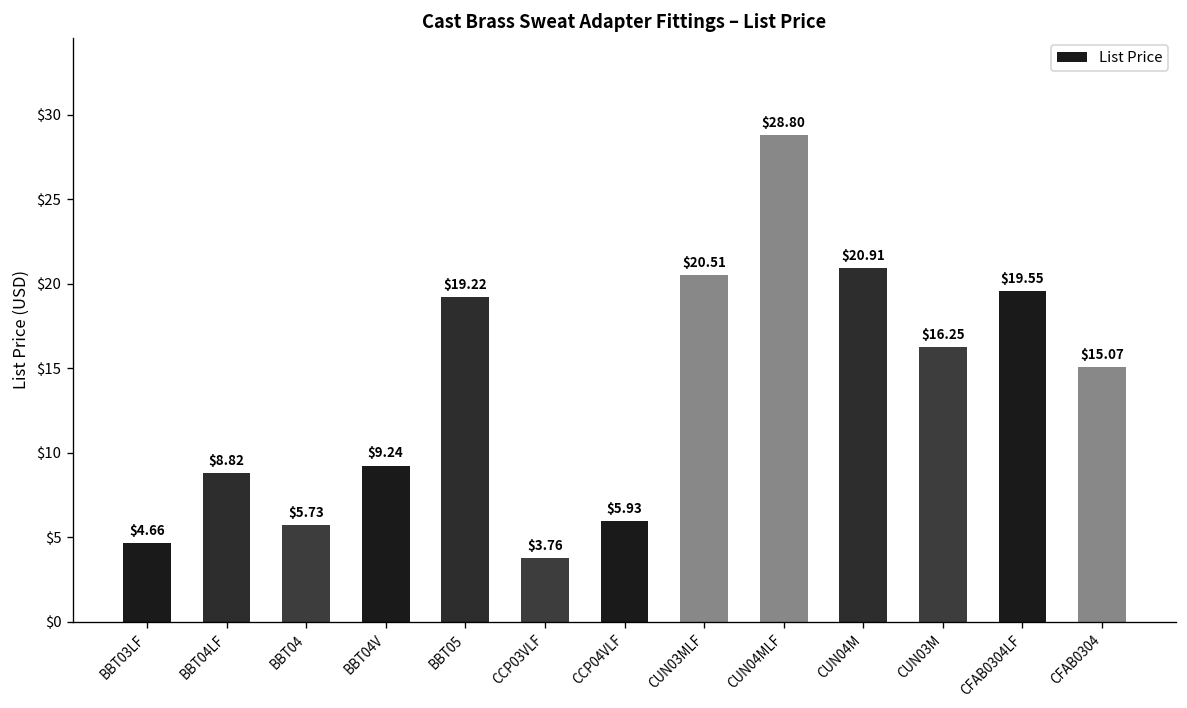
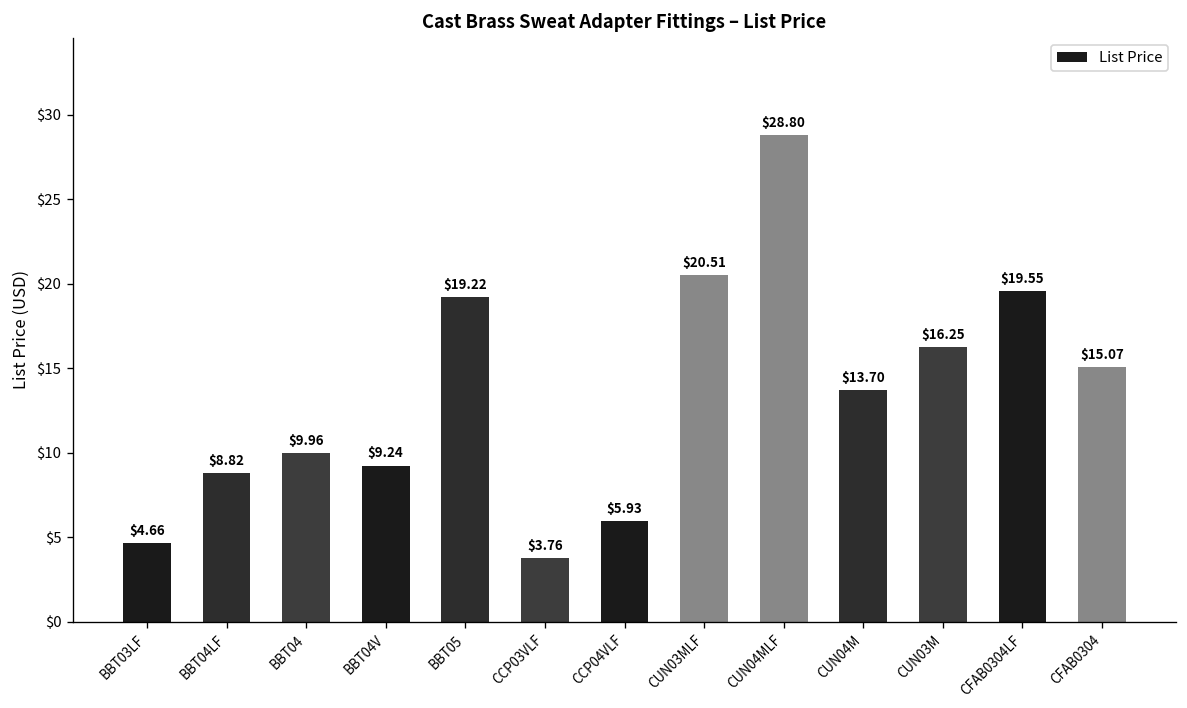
BBT04: $5.73 -> $9.96
CUN04M: $20.91 -> $13.70
